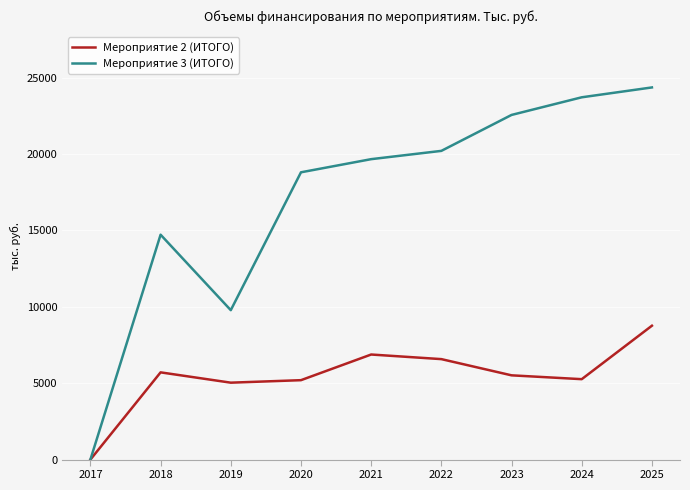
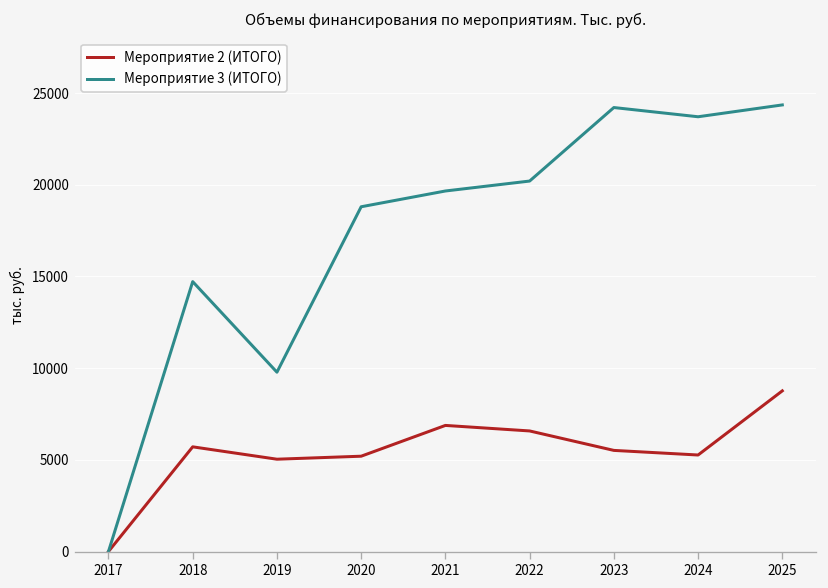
Мероприятие 3 (ИТОГО), 2023: 22600 -> 24200
